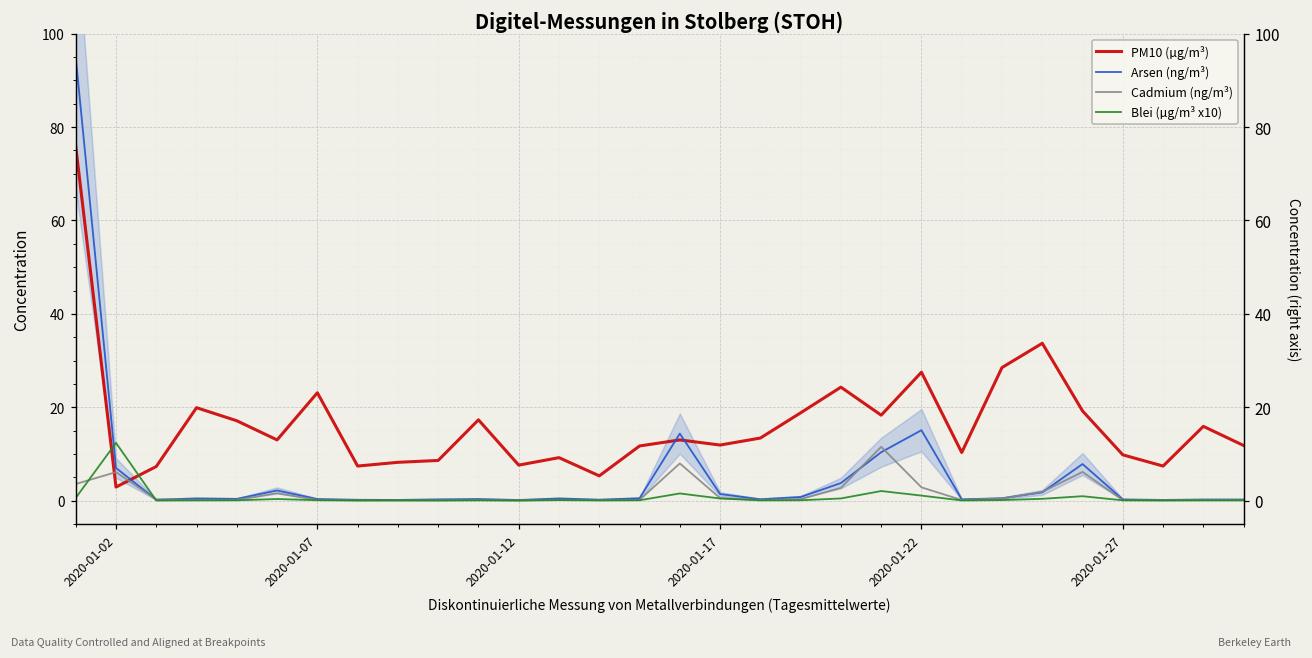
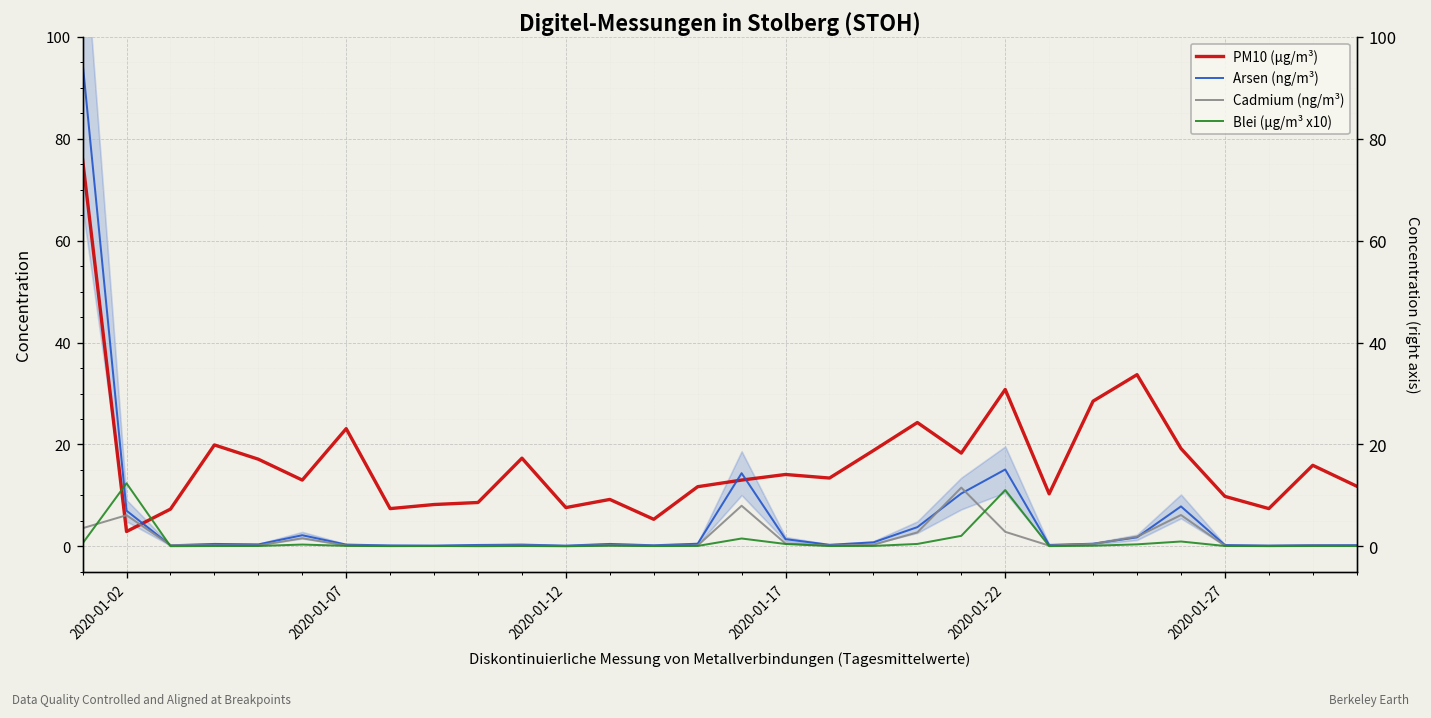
PM10 (µg/m³), 2020-01-17: 12 -> 14
PM10 (µg/m³), 2020-01-22: 28 -> 31
Blei (µg/m³ x10), 2020-01-22: 1 -> 11
